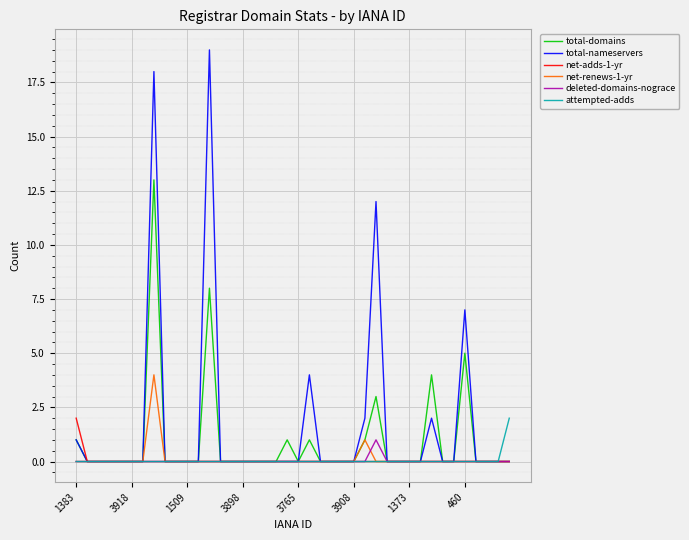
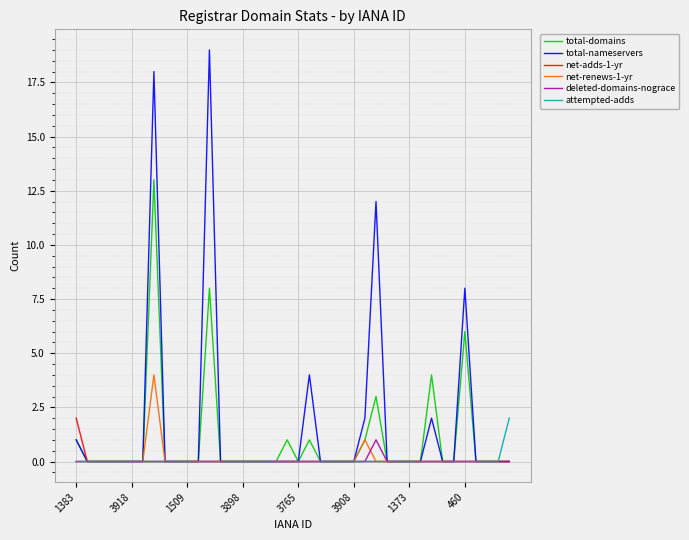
total-domains, 460: 5 -> 6
total-nameservers, 460: 7 -> 8
